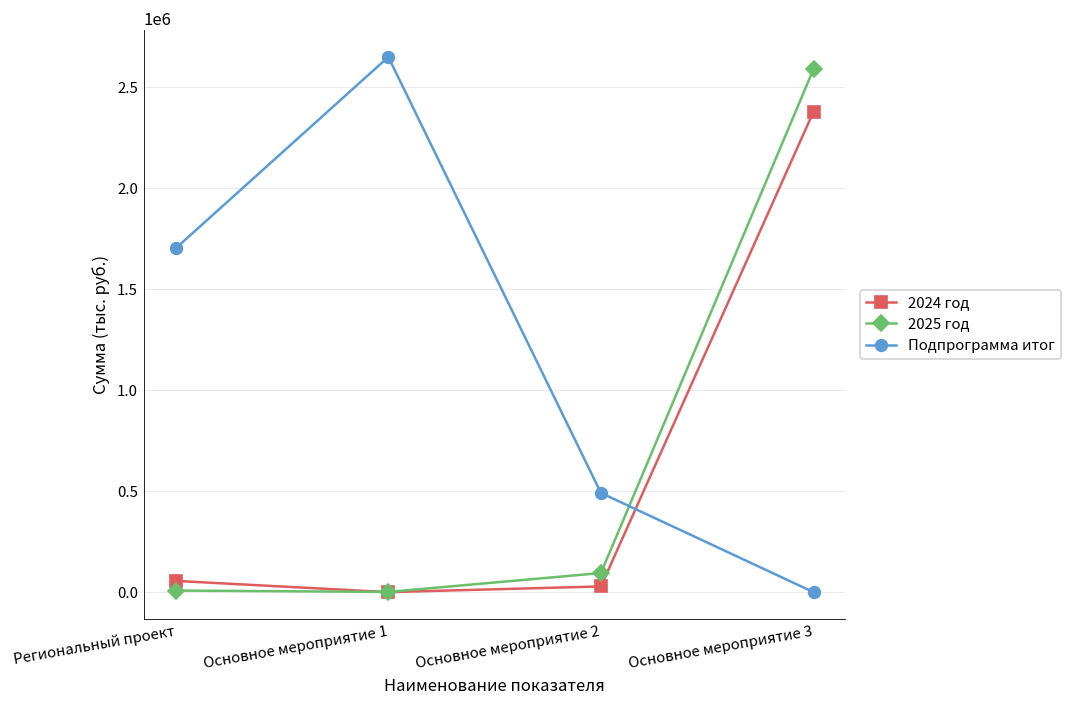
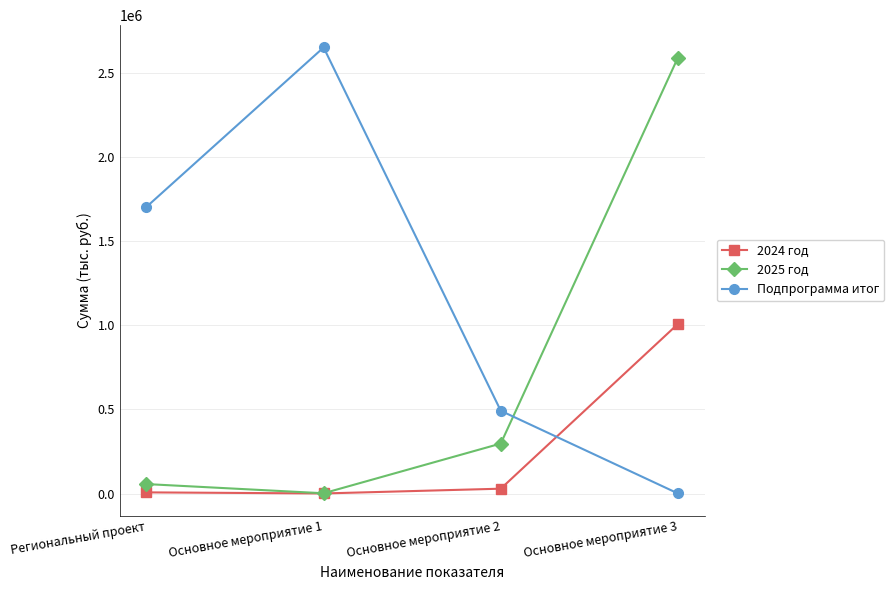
2024 год, Региональный проект: 60000 -> 10000
2025 год, Региональный проект: 10000 -> 60000
2025 год, Основное мероприятие 2: 100000 -> 300000
2024 год, Основное мероприятие 3: 2380000 -> 1010000
